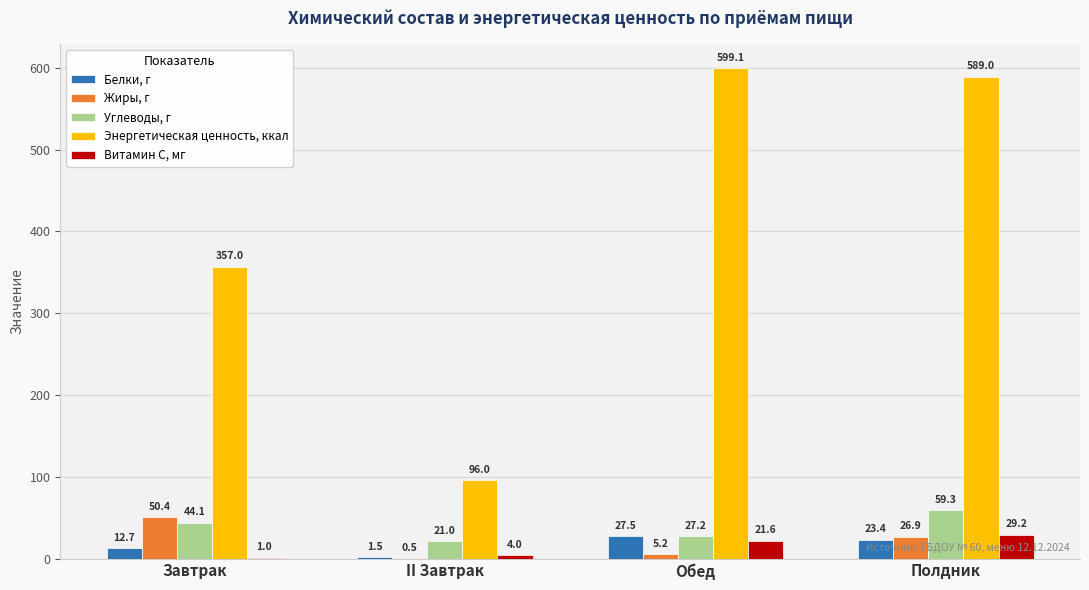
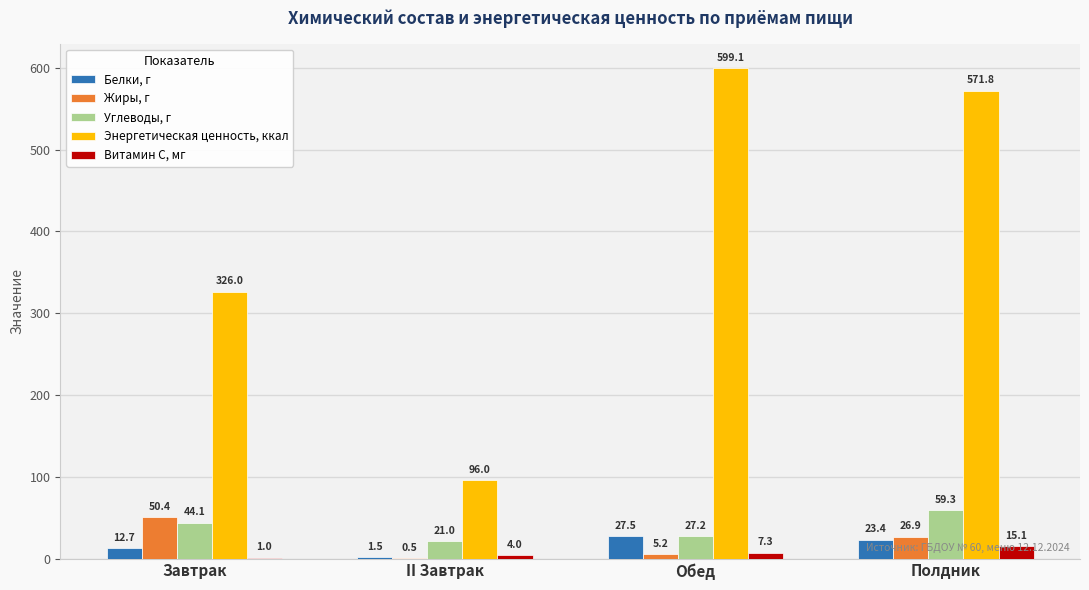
Энергетическая ценность, ккал, Завтрак: 357.0 -> 326.0
Витамин С, мг, Обед: 21.6 -> 7.3
Энергетическая ценность, ккал, Полдник: 589.0 -> 571.8
Витамин С, мг, Полдник: 29.2 -> 15.1
